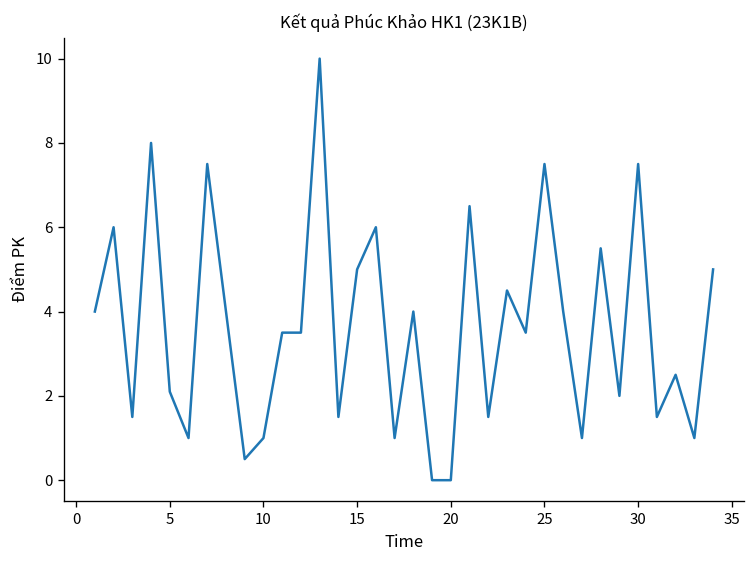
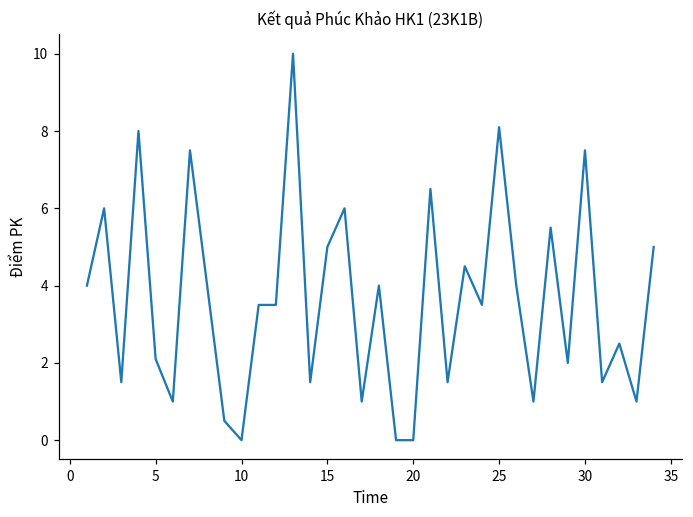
10: 1 -> 0
25: 7.5 -> 8.1
